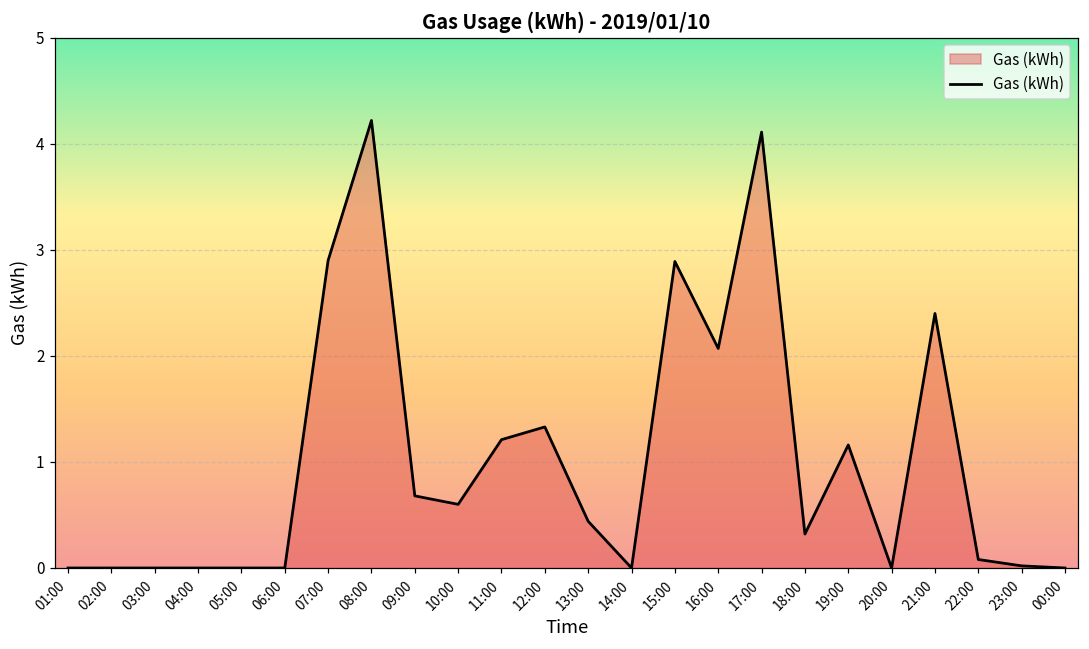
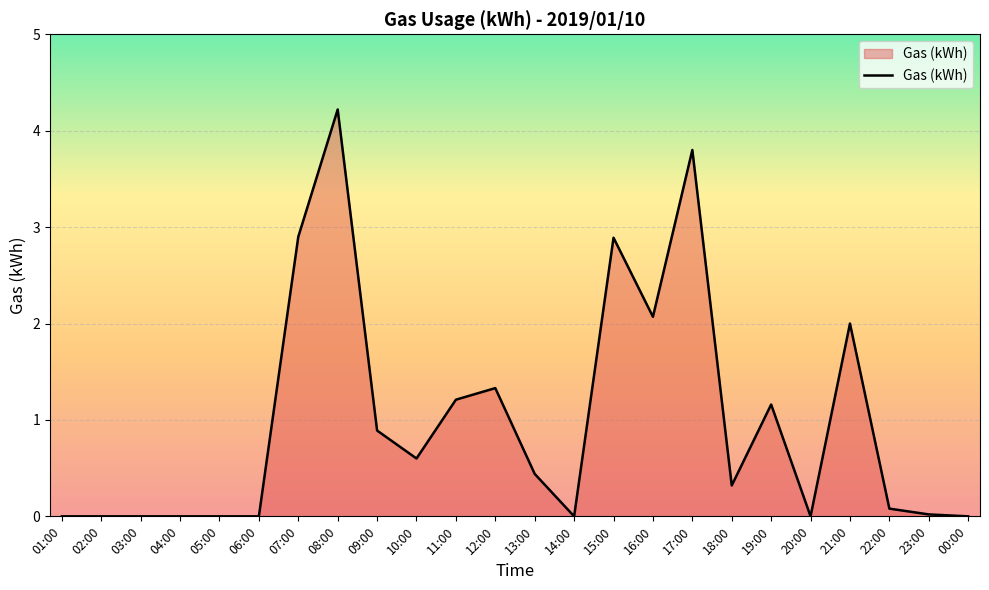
09:00: 0.7 -> 0.9
17:00: 4.1 -> 3.8
21:00: 2.4 -> 2.0
